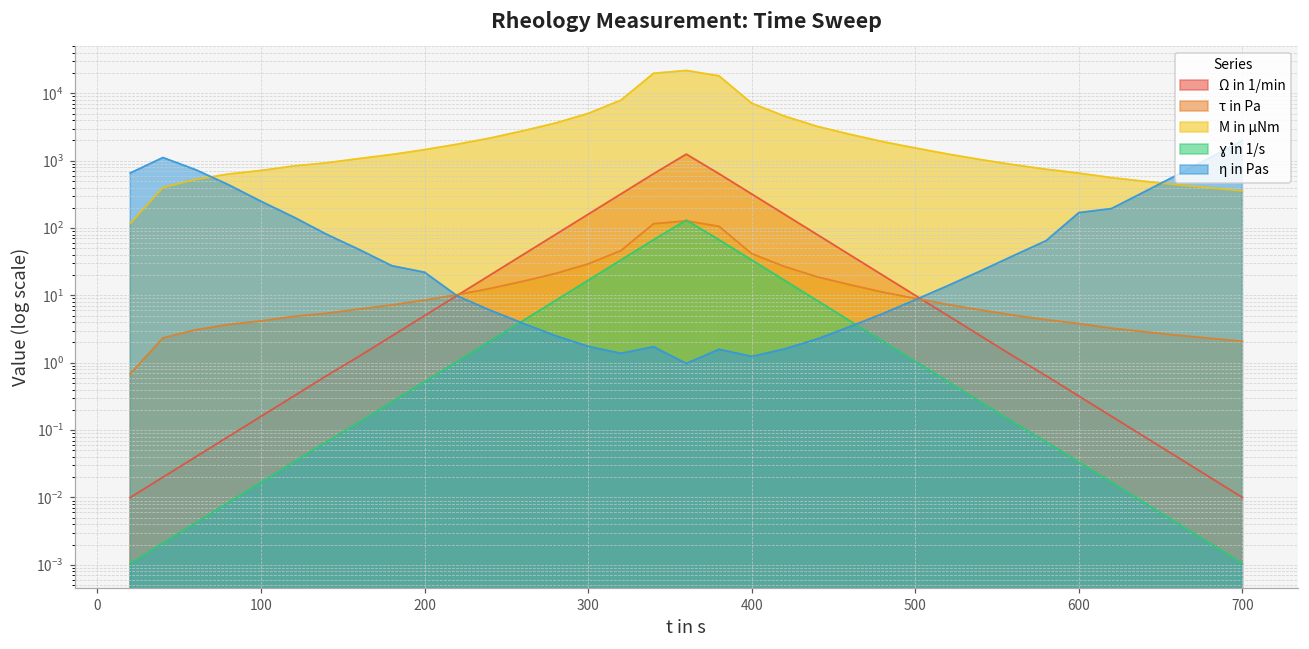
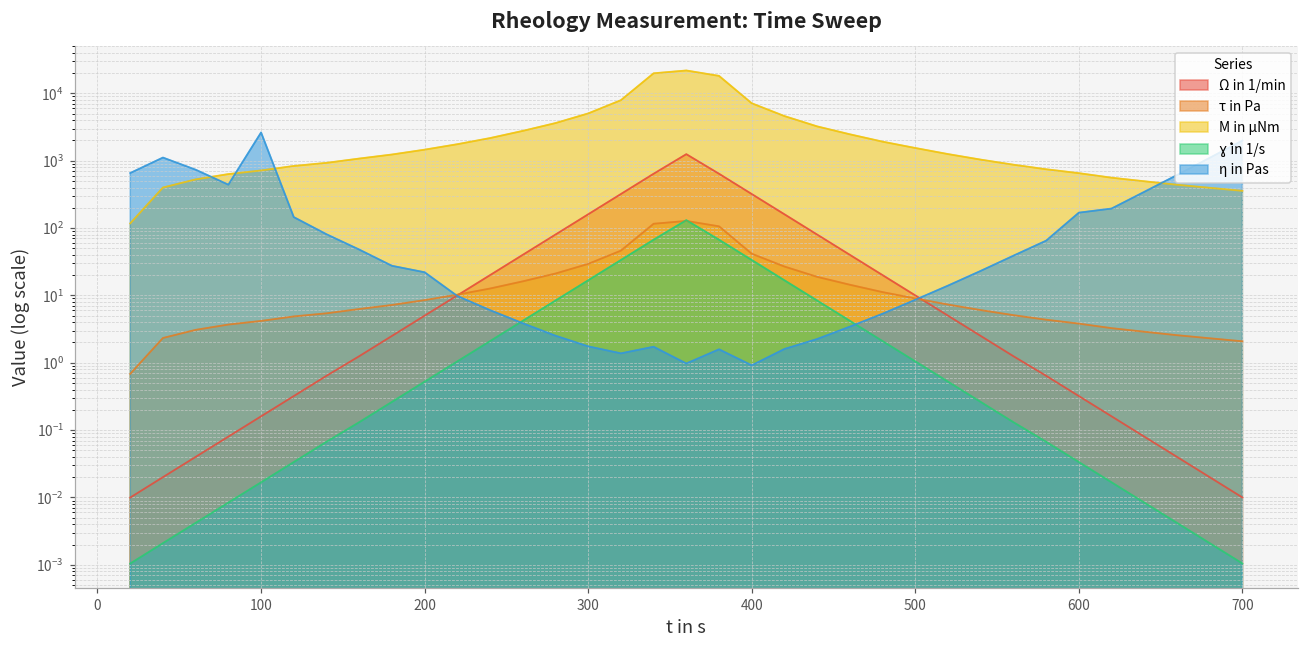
η in Pas, 100: 250 -> 2600
η in Pas, 400: 1.2 -> 0.9
